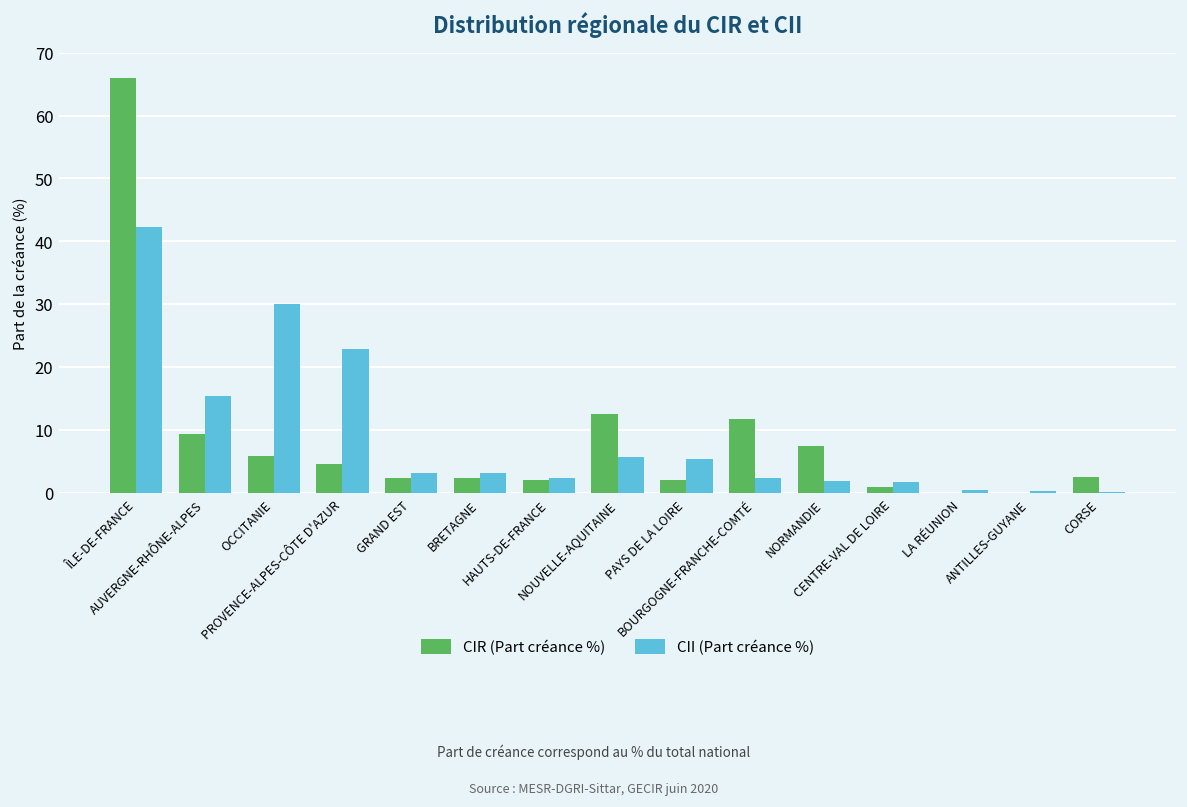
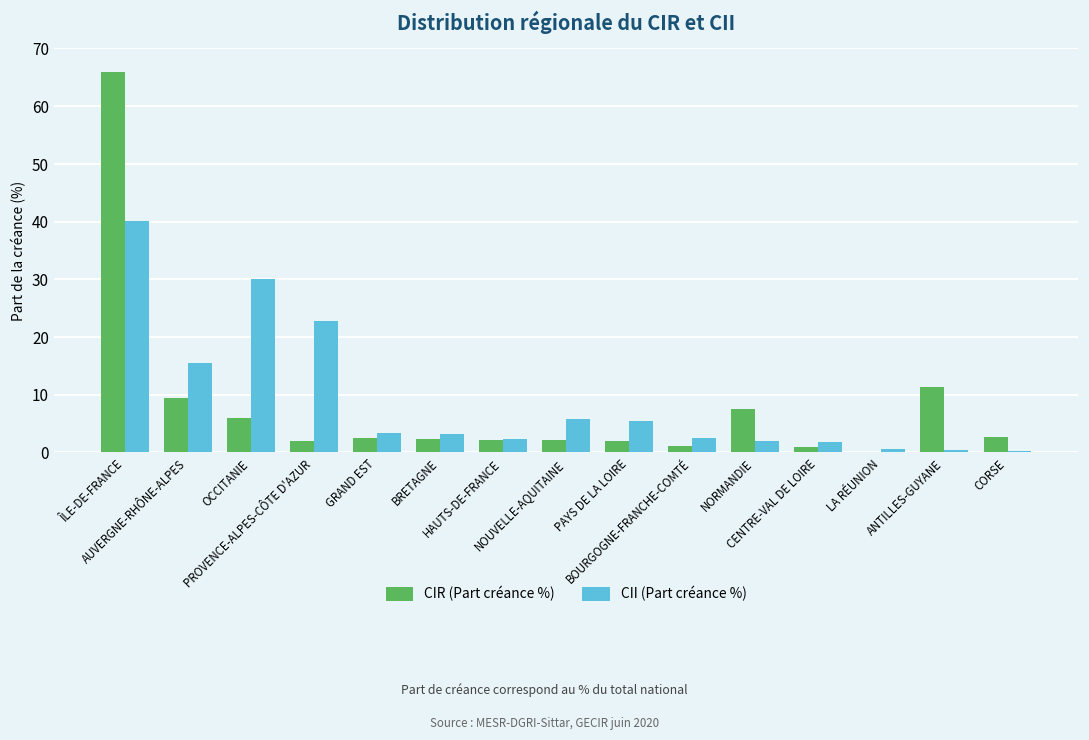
CII (Part créance %), ÎLE-DE-FRANCE: 42 -> 40
CIR (Part créance %), PROVENCE-ALPES-CÔTE D'AZUR: 5 -> 2
CIR (Part créance %), NOUVELLE-AQUITAINE: 13 -> 2
CIR (Part créance %), BOURGOGNE-FRANCHE-COMTÉ: 12 -> 1
CIR (Part créance %), ANTILLES-GUYANE: 0 -> 11
